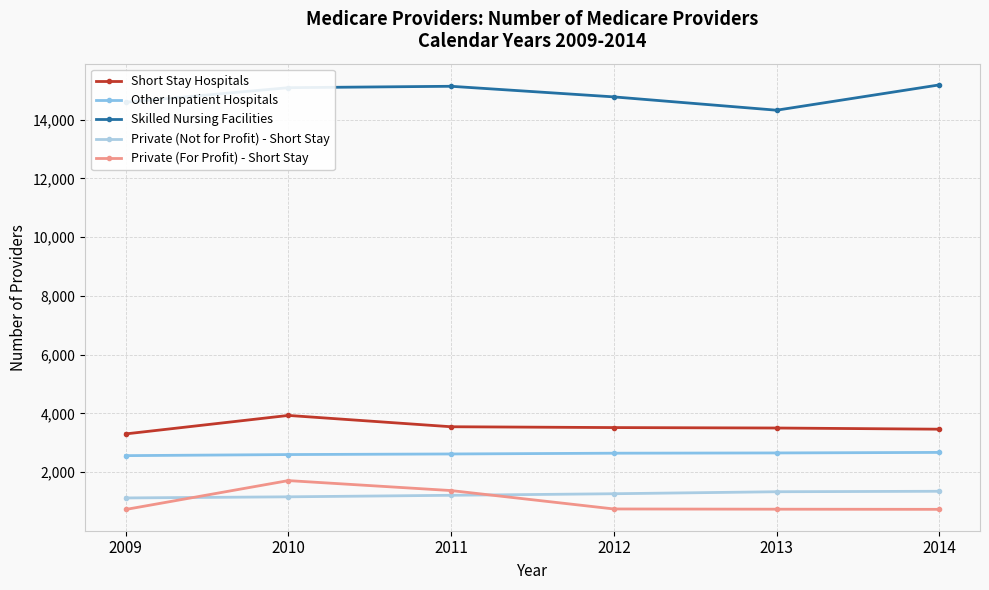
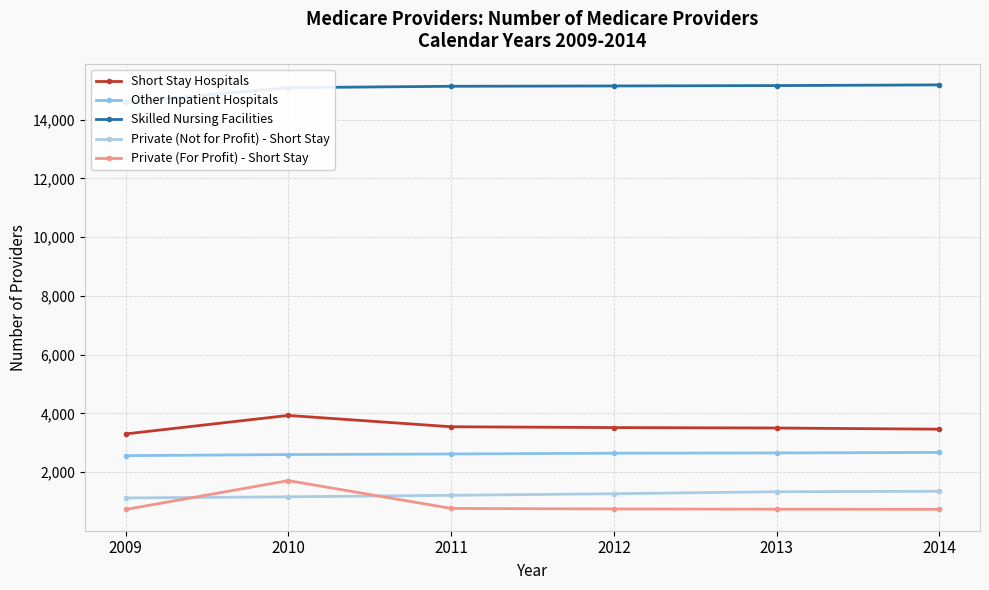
Private (For Profit) - Short Stay, 2011: 1,400 -> 800
Skilled Nursing Facilities, 2012: 14,800 -> 15,100
Skilled Nursing Facilities, 2013: 14,300 -> 15,200
